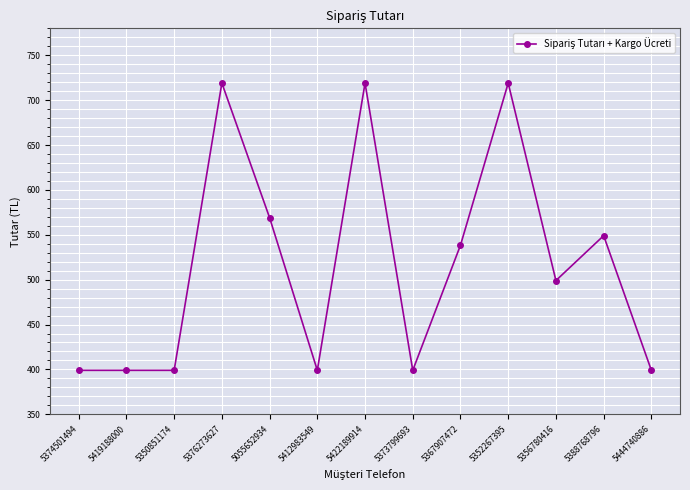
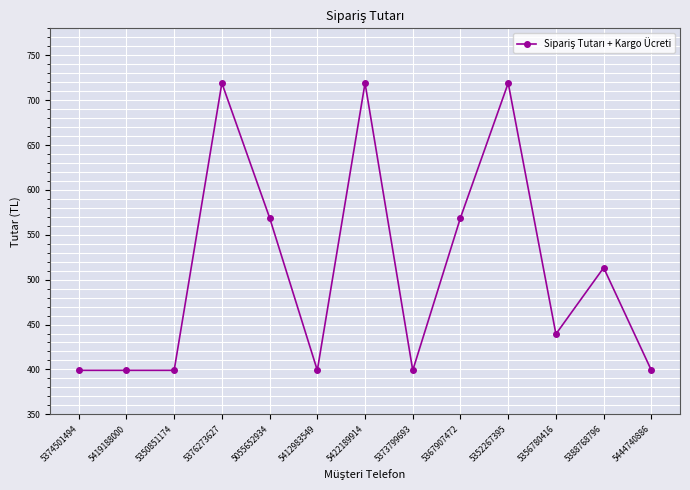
5367907472: 540 -> 570
5356780416: 500 -> 440
5388768796: 550 -> 510
